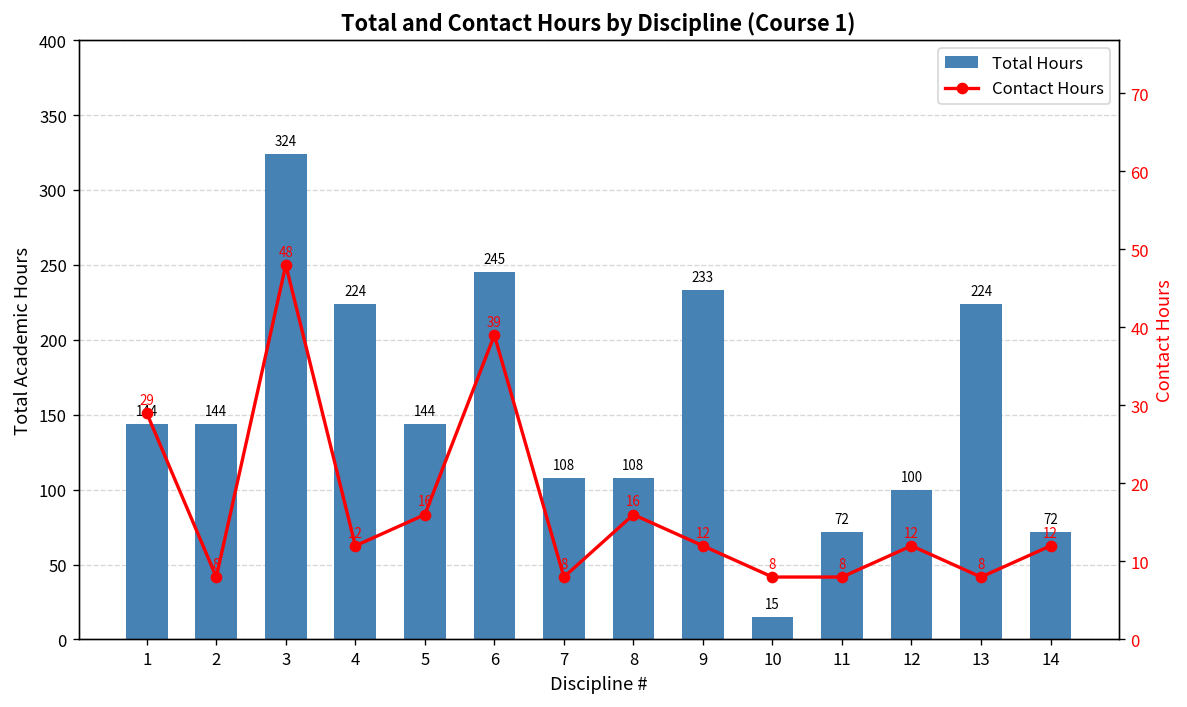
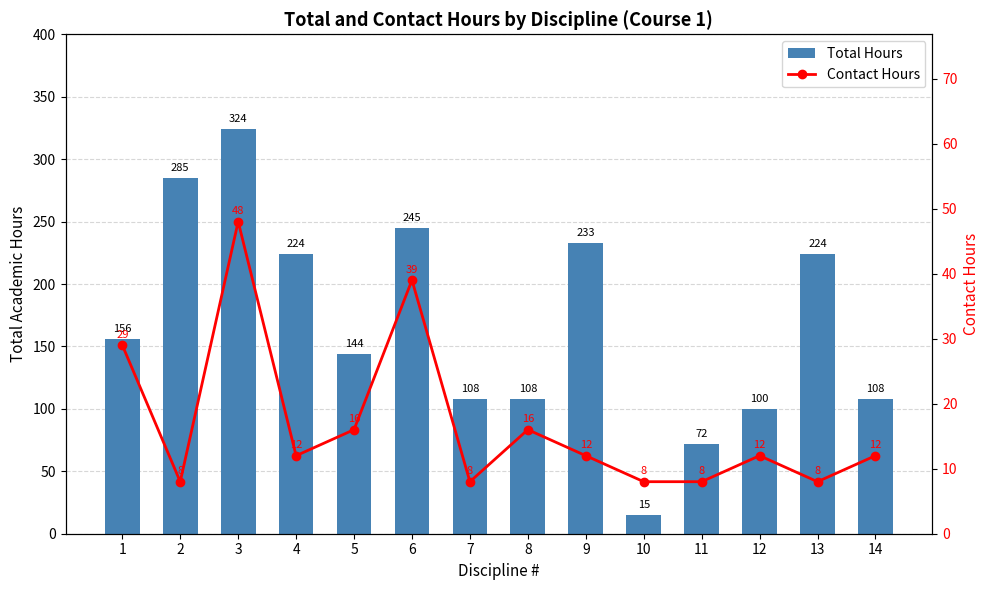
Total Hours, 1: 144 -> 156
Total Hours, 2: 144 -> 285
Total Hours, 14: 72 -> 108
